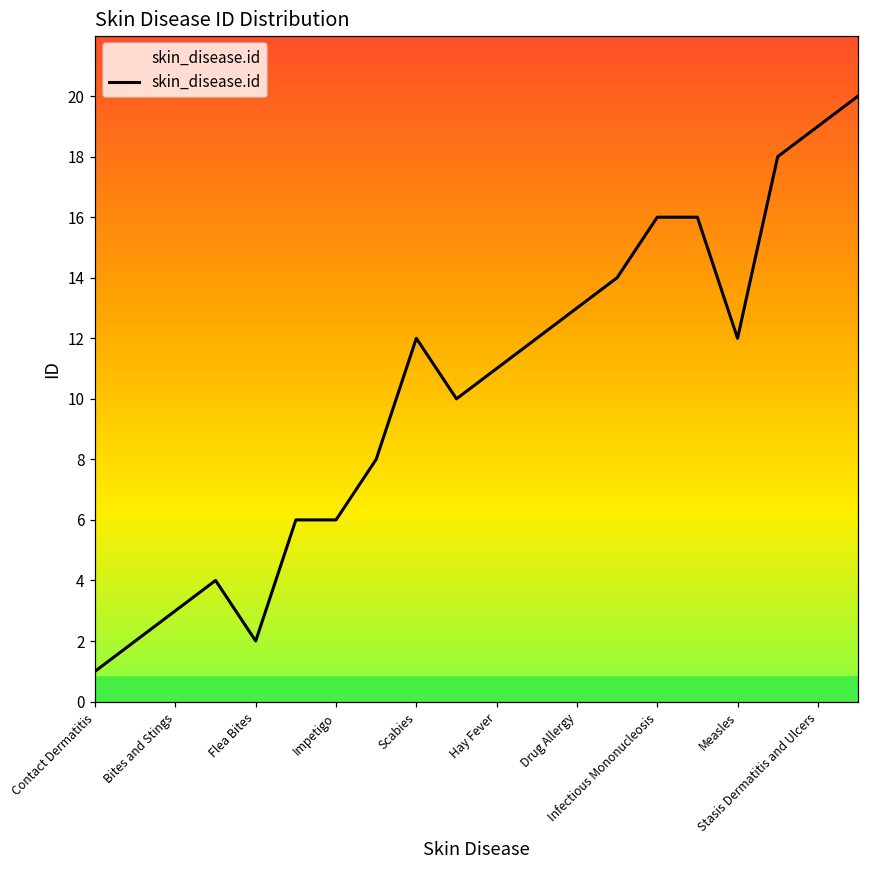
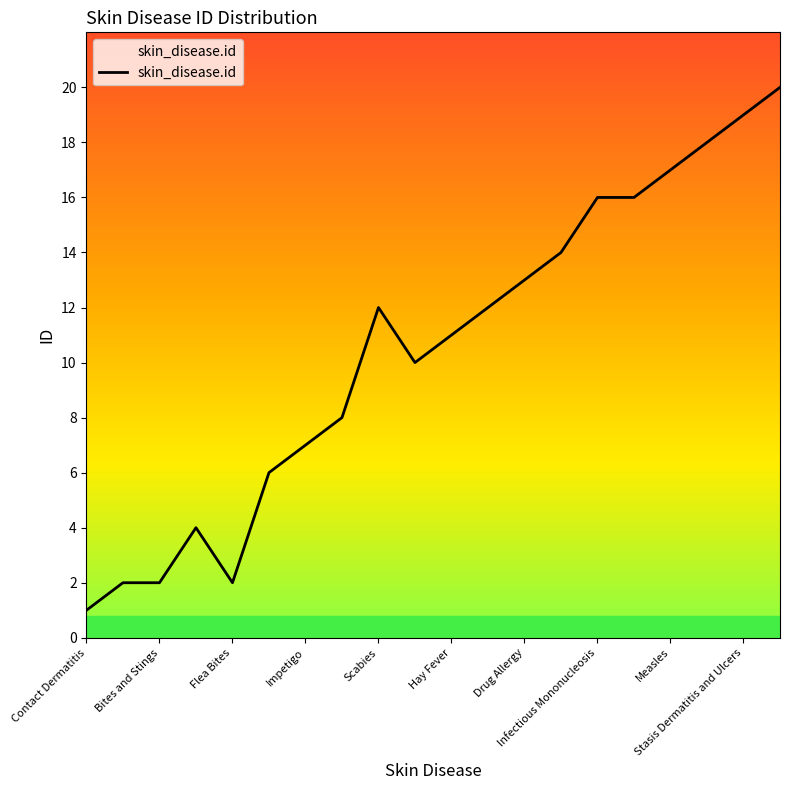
Bites and Stings: 3 -> 2
Impetigo: 6 -> 7
Measles: 12 -> 17
